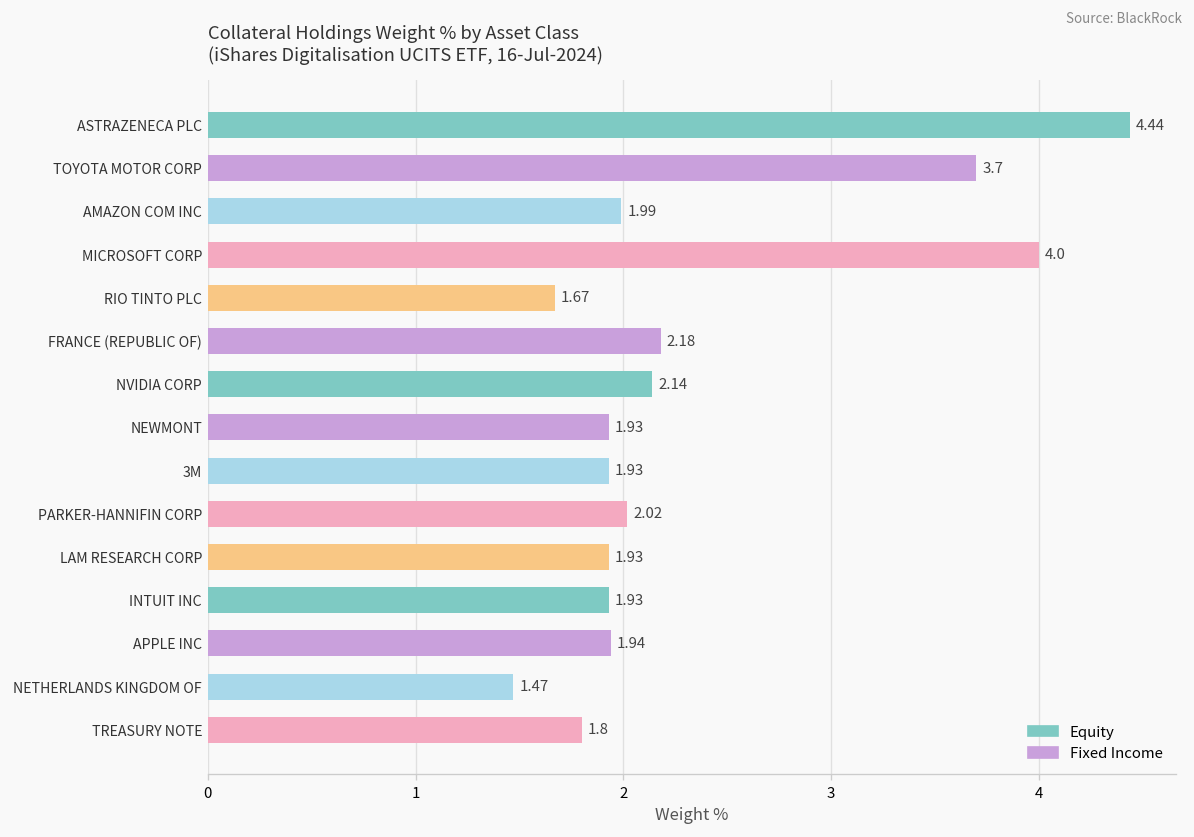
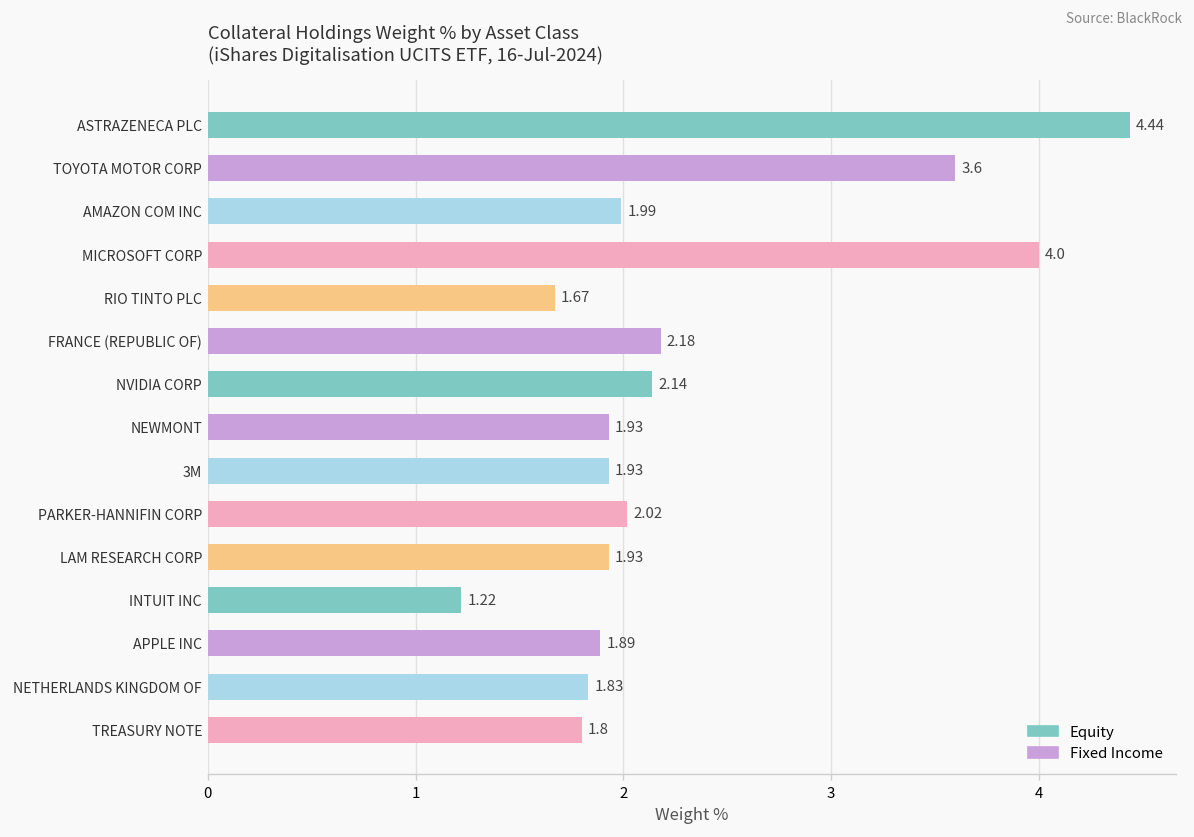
TOYOTA MOTOR CORP: 3.7 -> 3.6
INTUIT INC: 1.93 -> 1.22
APPLE INC: 1.94 -> 1.89
NETHERLANDS KINGDOM OF: 1.47 -> 1.83
